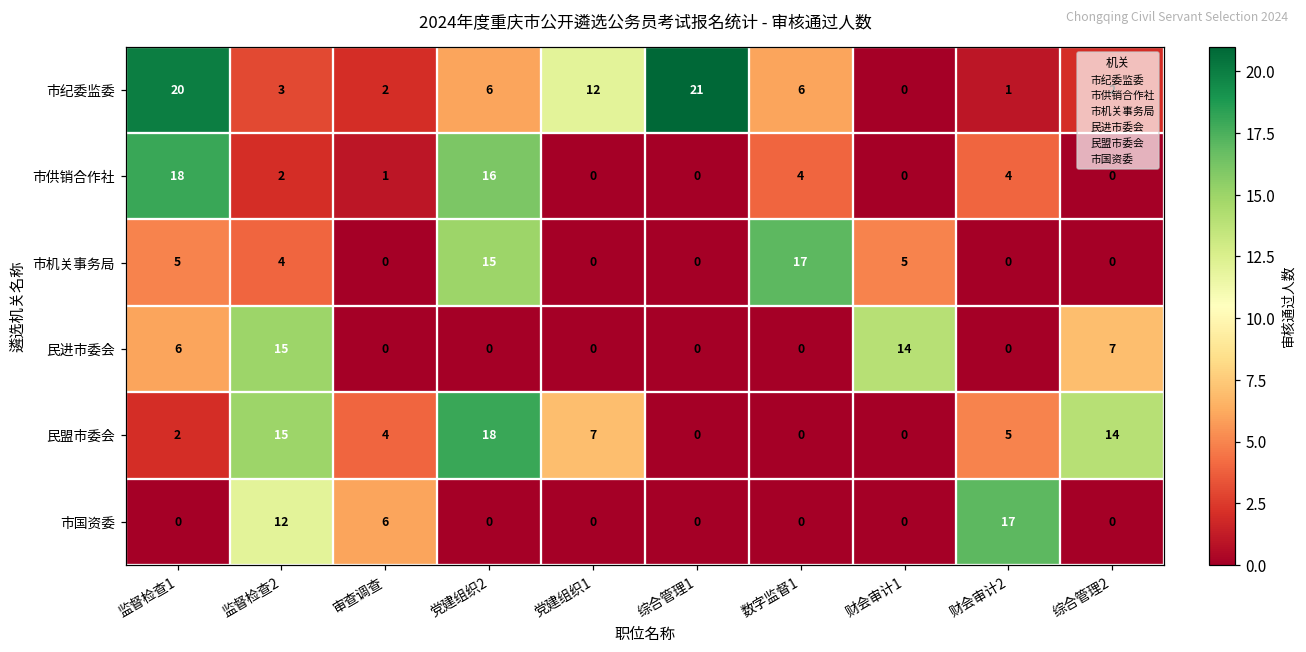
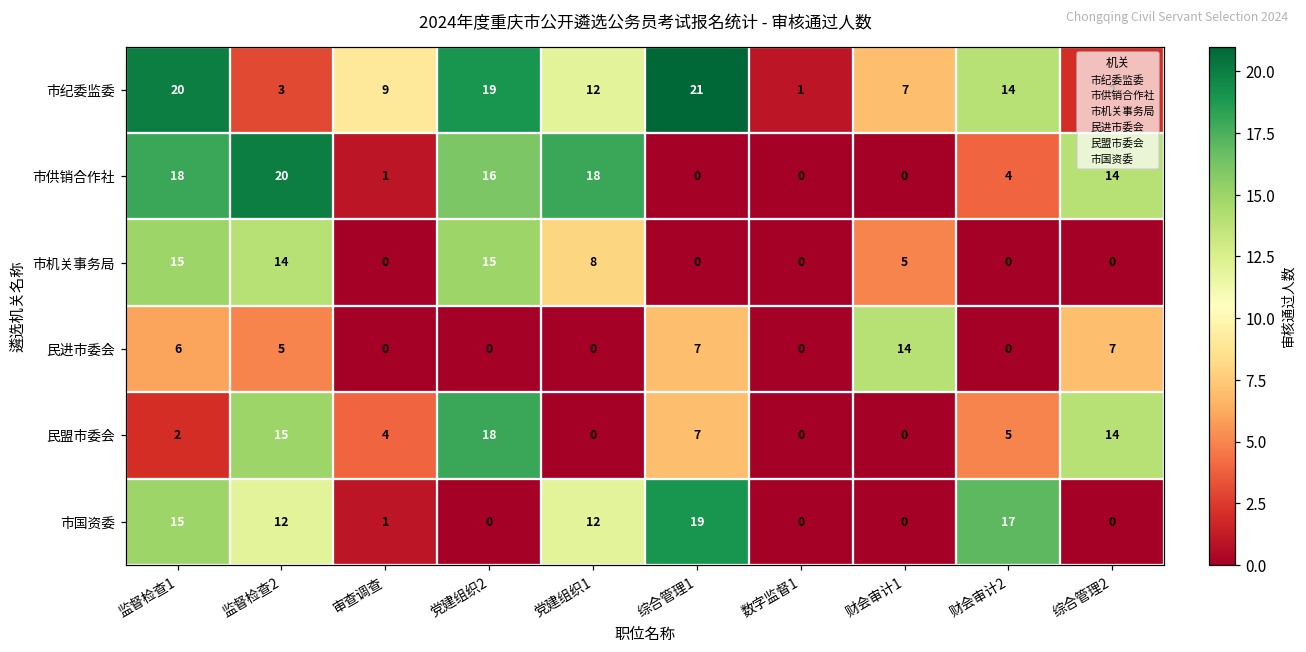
市纪委监委, 审查调查: 2 -> 9
市纪委监委, 党建组织2: 6 -> 19
市纪委监委, 数字监督1: 6 -> 1
市纪委监委, 财会审计1: 0 -> 7
市纪委监委, 财会审计2: 1 -> 14
市供销合作社, 监督检查2: 2 -> 20
市供销合作社, 党建组织1: 0 -> 18
市供销合作社, 数字监督1: 4 -> 0
市供销合作社, 综合管理2: 0 -> 14
市机关事务局, 监督检查1: 5 -> 15
市机关事务局, 监督检查2: 4 -> 14
市机关事务局, 党建组织1: 0 -> 8
市机关事务局, 数字监督1: 17 -> 0
民进市委会, 监督检查2: 15 -> 5
民进市委会, 综合管理1: 0 -> 7
民盟市委会, 党建组织1: 7 -> 0
民盟市委会, 综合管理1: 0 -> 7
市国资委, 监督检查1: 0 -> 15
市国资委, 审查调查: 6 -> 1
市国资委, 党建组织1: 0 -> 12
市国资委, 综合管理1: 0 -> 19
